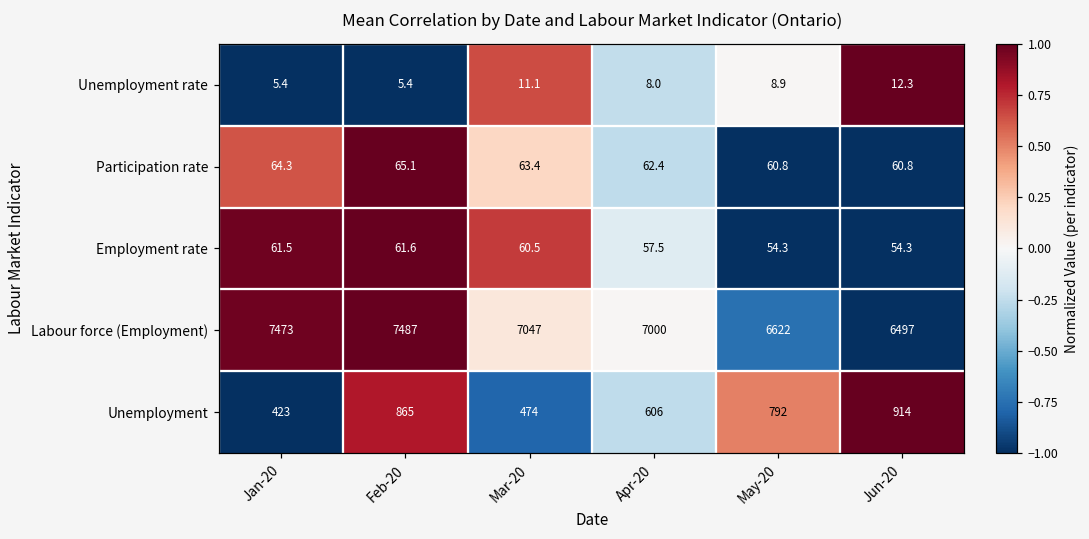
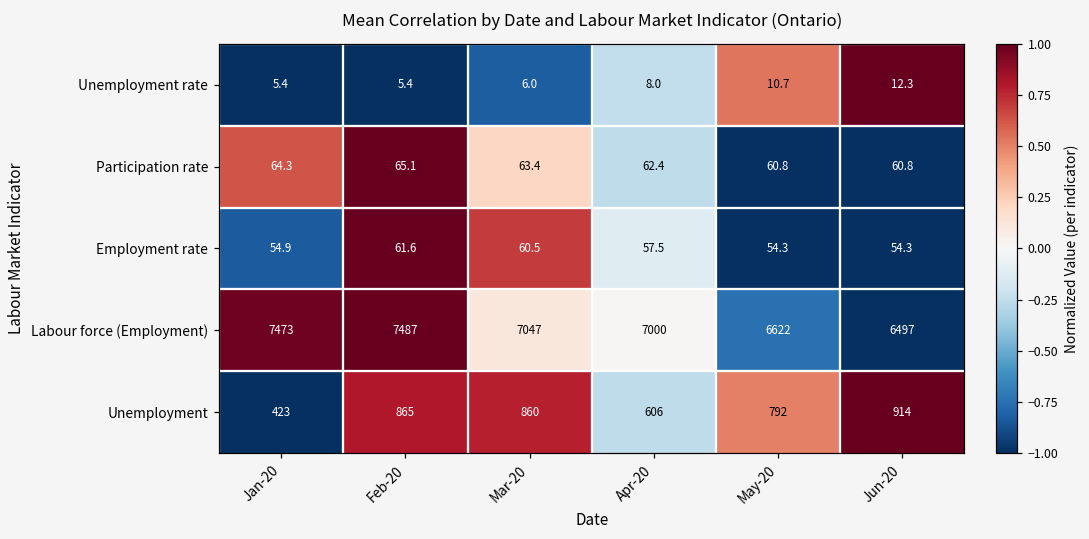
Unemployment rate, Mar-20: 11.1 -> 6.0
Unemployment rate, May-20: 8.9 -> 10.7
Employment rate, Jan-20: 61.5 -> 54.9
Unemployment, Mar-20: 474 -> 860
